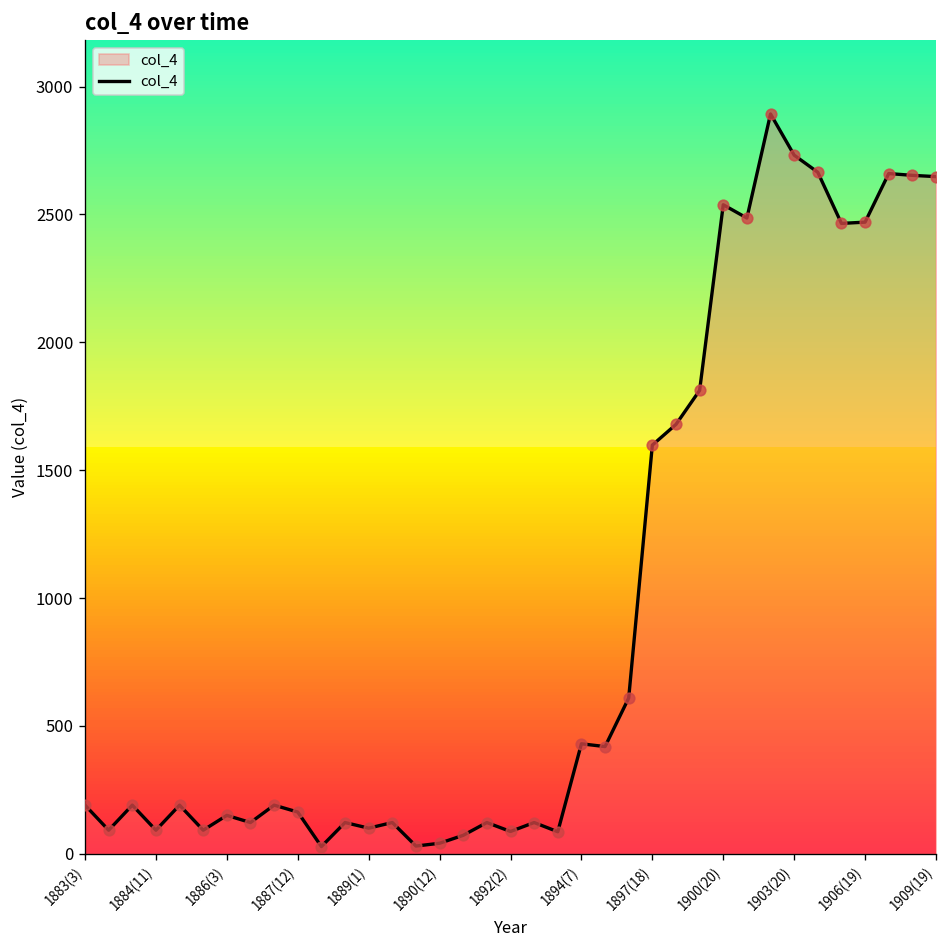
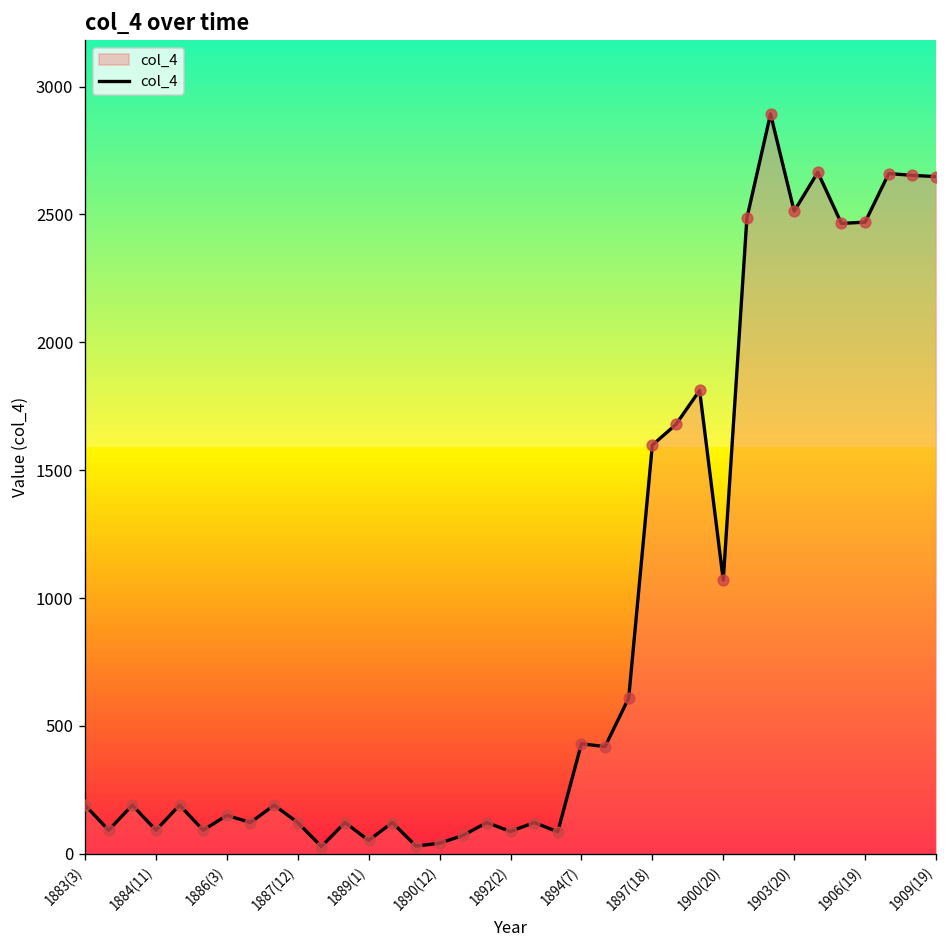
1887(12): 160 -> 120
1889(1): 100 -> 50
1900(20): 2540 -> 1070
1903(20): 2730 -> 2510
